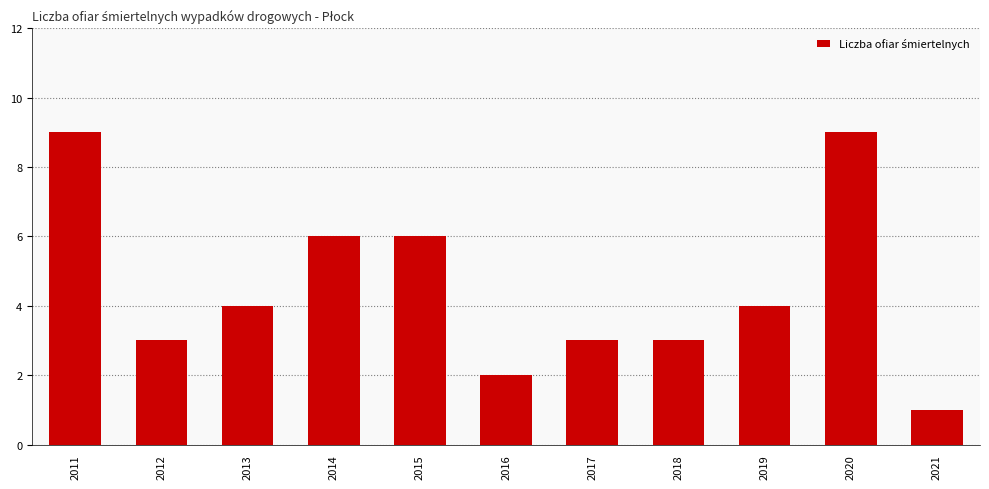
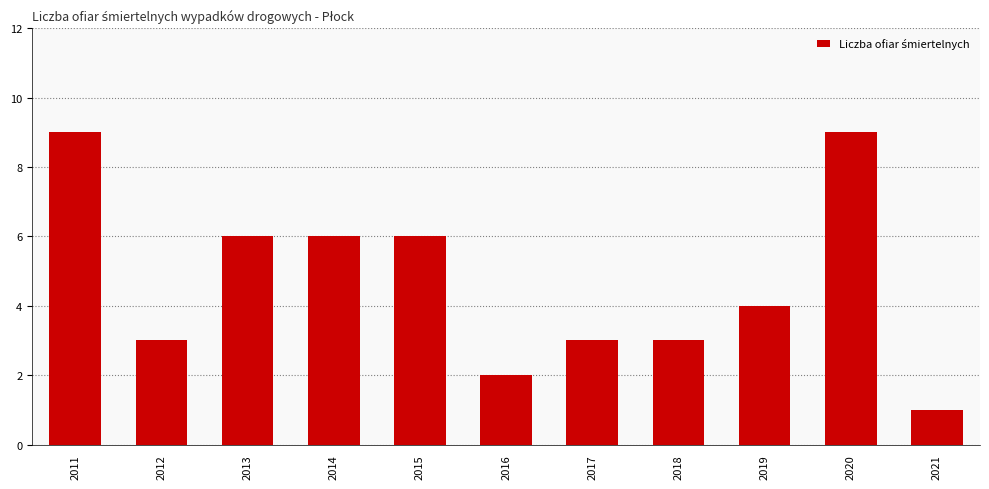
2013: 4 -> 6
